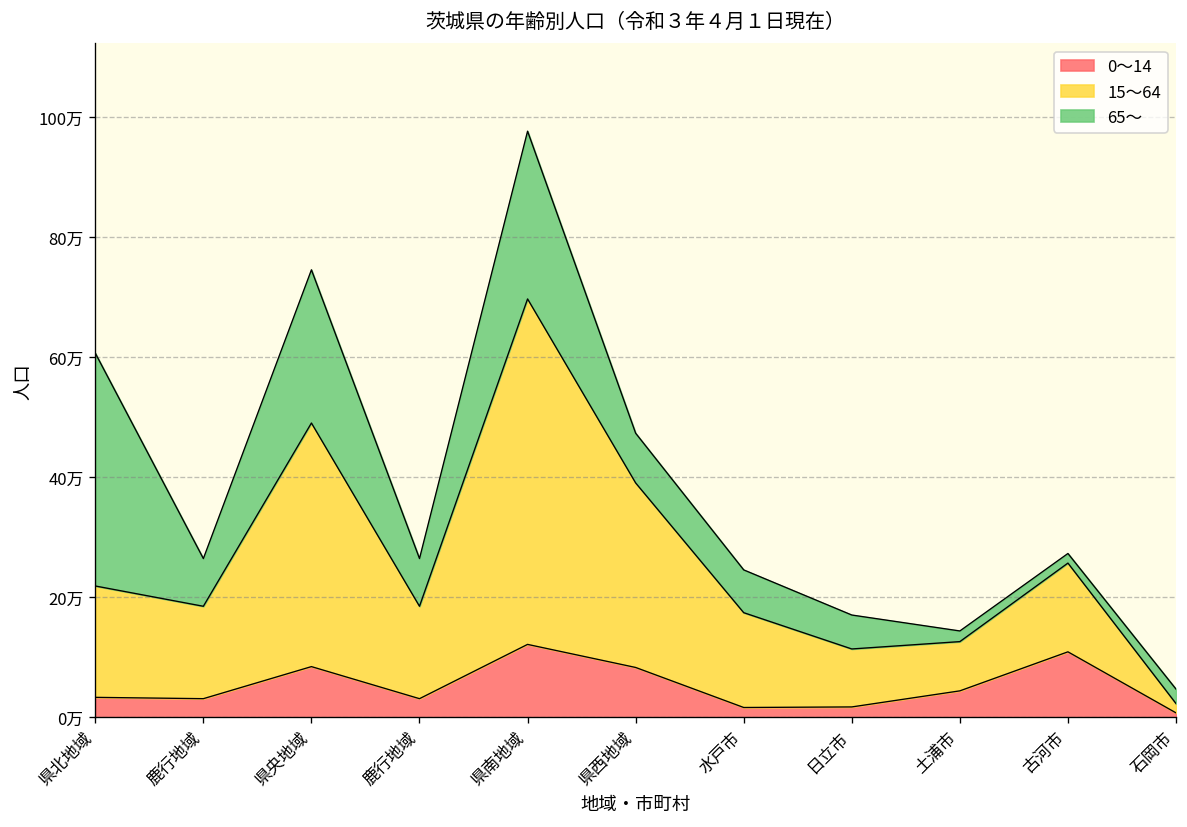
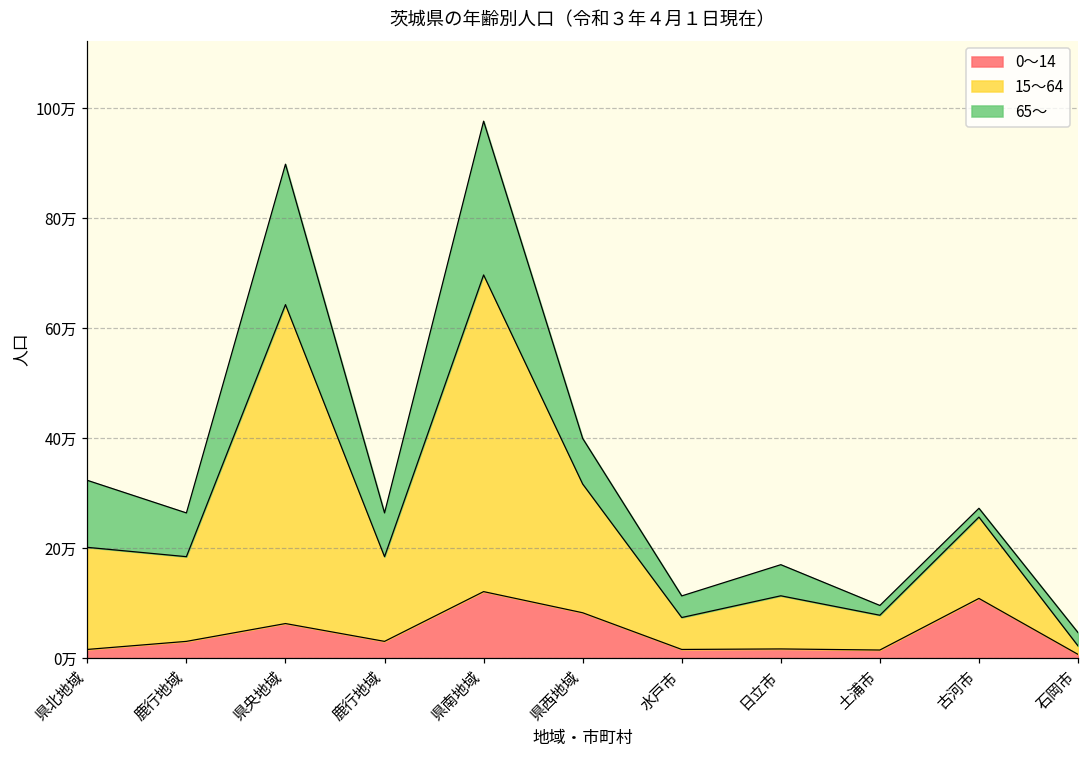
0～14, 県北地域: 3万 -> 2万
65～, 県北地域: 39万 -> 12万
0～14, 県央地域: 8万 -> 6万
15～64, 県央地域: 41万 -> 58万
15～64, 県西地域: 31万 -> 23万
15～64, 水戸市: 16万 -> 6万
65～, 水戸市: 7万 -> 4万
0～14, 土浦市: 4万 -> 2万
15～64, 土浦市: 8万 -> 6万
